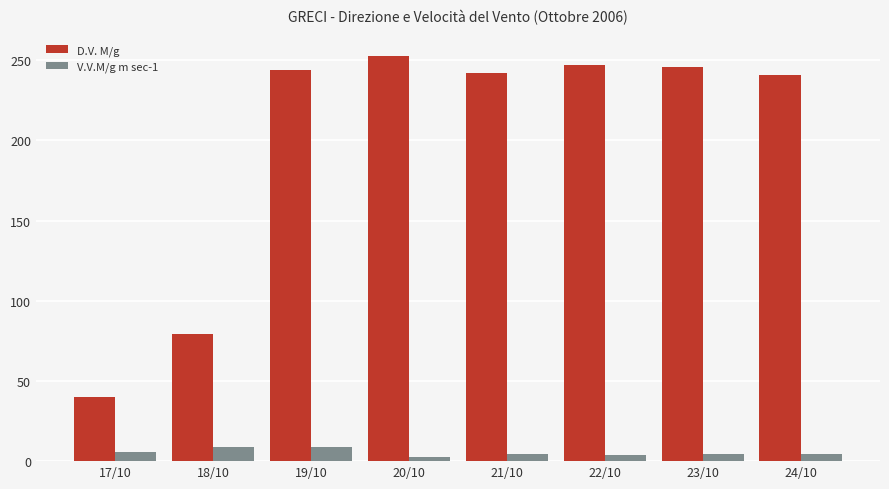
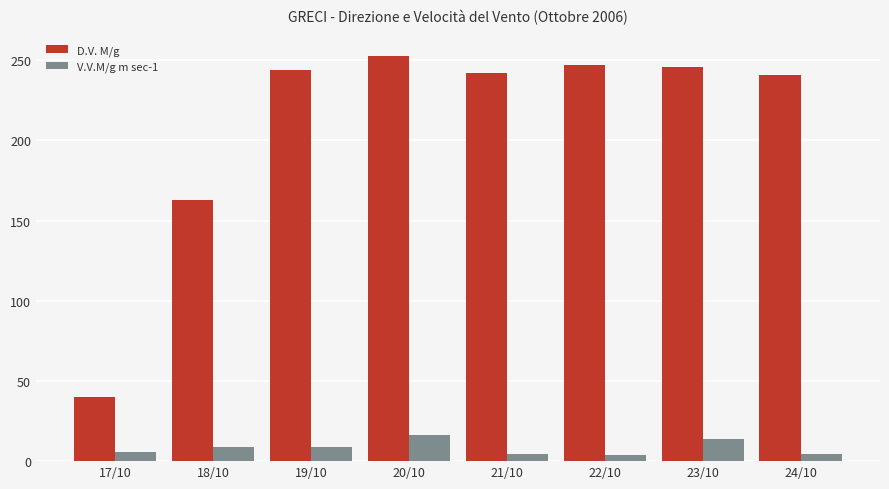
D.V. M/g, 18/10: 79 -> 163
V.V.M/g m sec-1, 20/10: 2 -> 16
V.V.M/g m sec-1, 23/10: 4 -> 14
